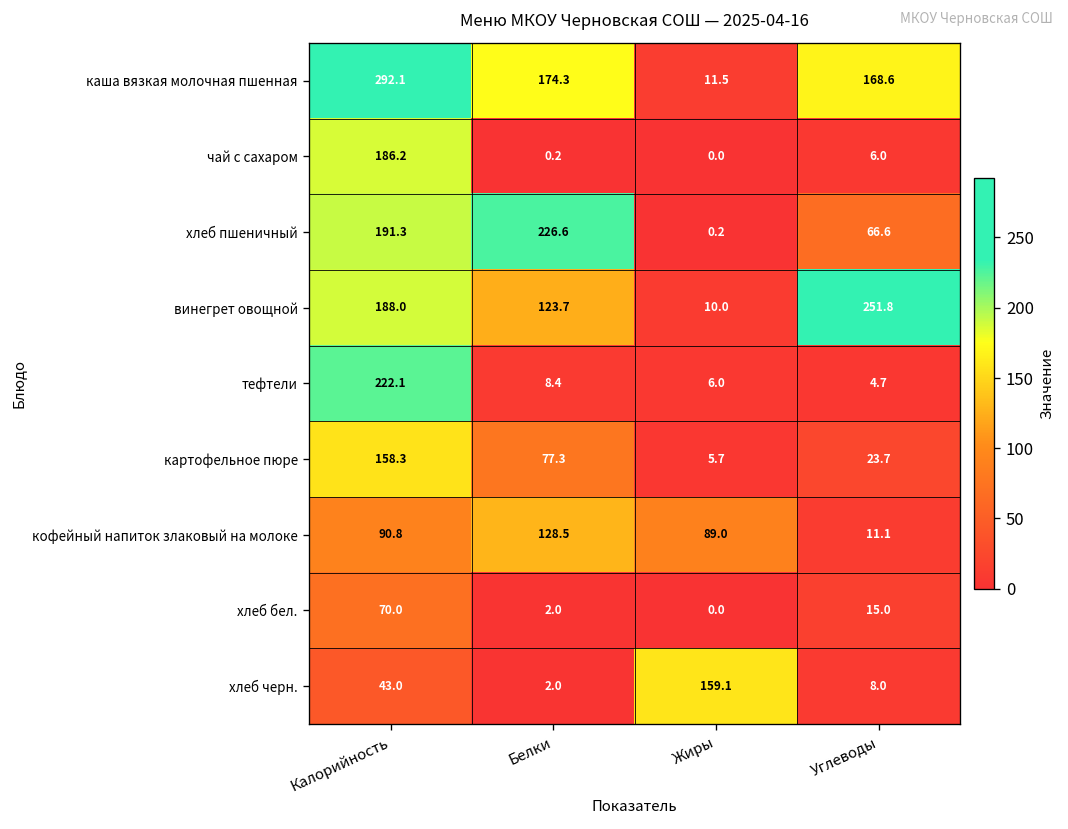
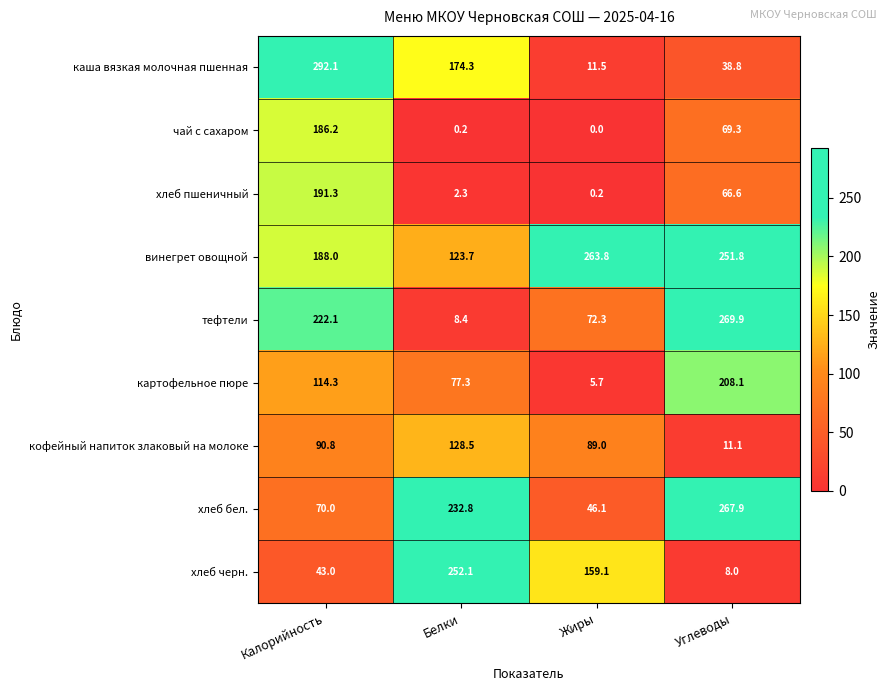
каша вязкая молочная пшенная, Углеводы: 168.6 -> 38.8
чай с сахаром, Углеводы: 6.0 -> 69.3
хлеб пшеничный, Белки: 226.6 -> 2.3
винегрет овощной, Жиры: 10.0 -> 263.8
тефтели, Жиры: 6.0 -> 72.3
тефтели, Углеводы: 4.7 -> 269.9
картофельное пюре, Калорийность: 158.3 -> 114.3
картофельное пюре, Углеводы: 23.7 -> 208.1
хлеб бел., Белки: 2.0 -> 232.8
хлеб бел., Жиры: 0.0 -> 46.1
хлеб бел., Углеводы: 15.0 -> 267.9
хлеб черн., Белки: 2.0 -> 252.1
